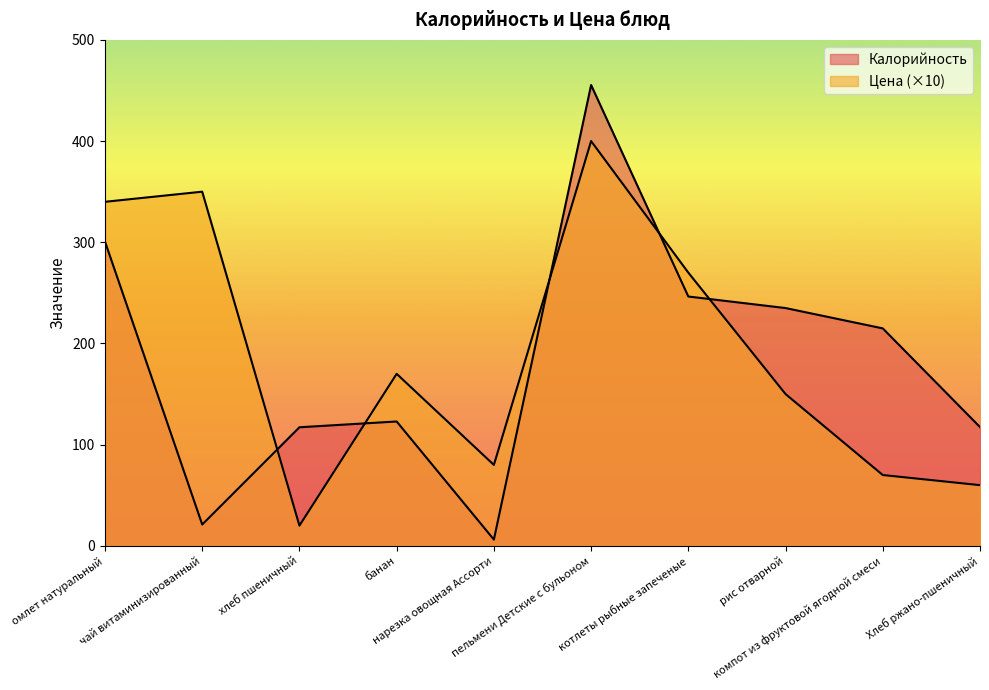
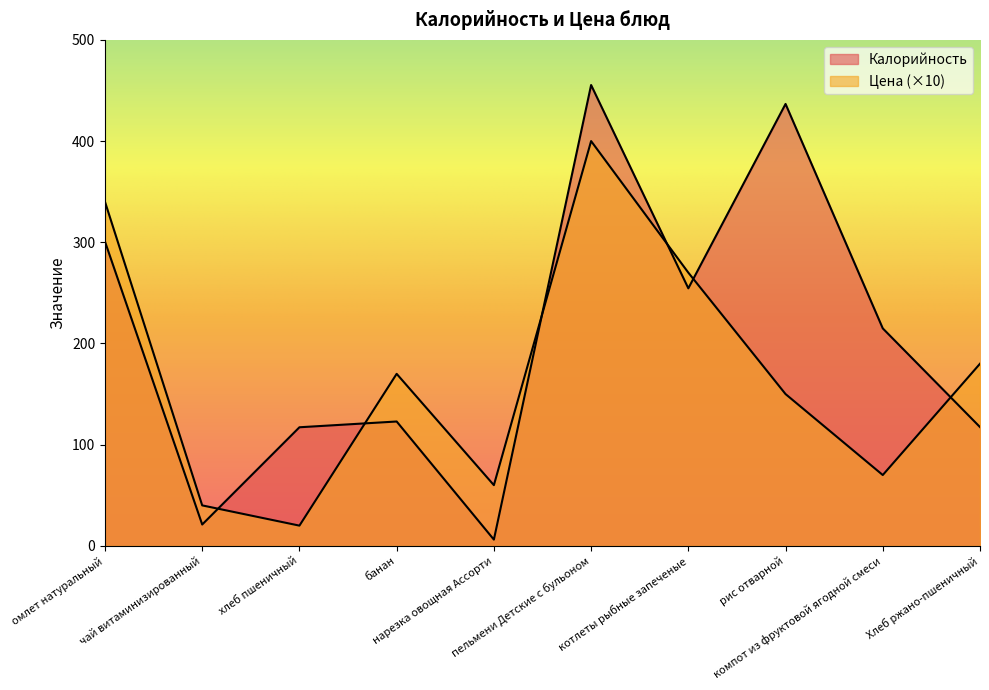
Цена (×10), чай витаминизированный: 350 -> 40
Цена (×10), нарезка овощная Ассорти: 80 -> 60
Калорийность, котлеты рыбные запеченые: 246 -> 255
Калорийность, рис отварной: 235 -> 437
Цена (×10), Хлеб ржано-пшеничный: 60 -> 180
